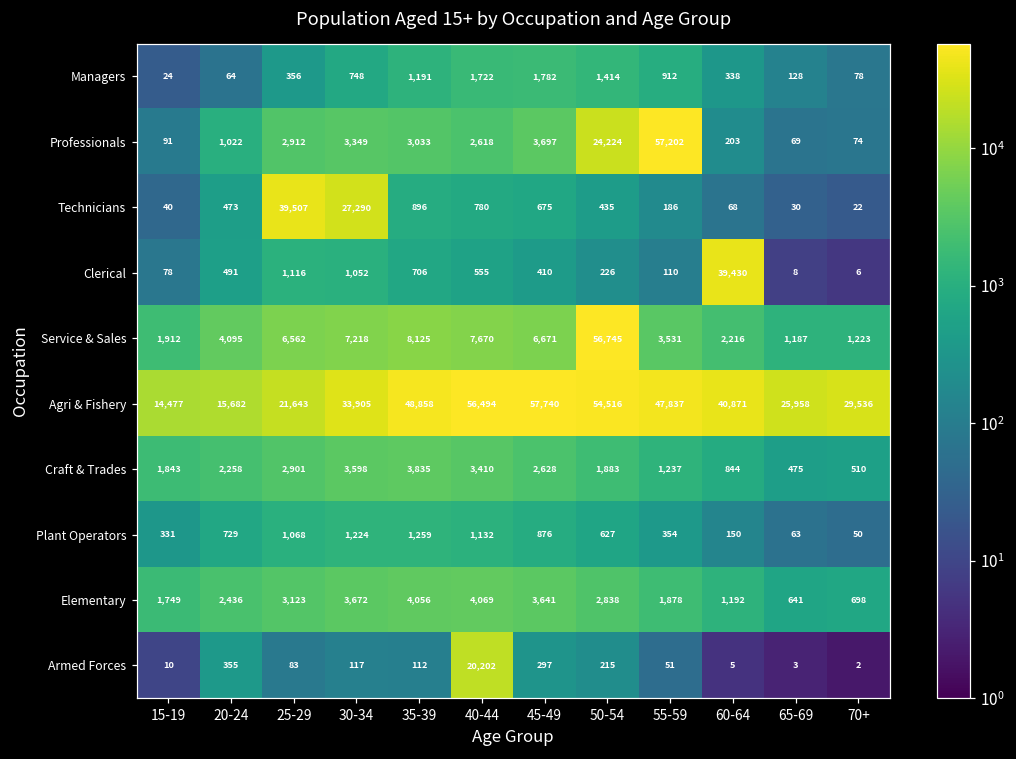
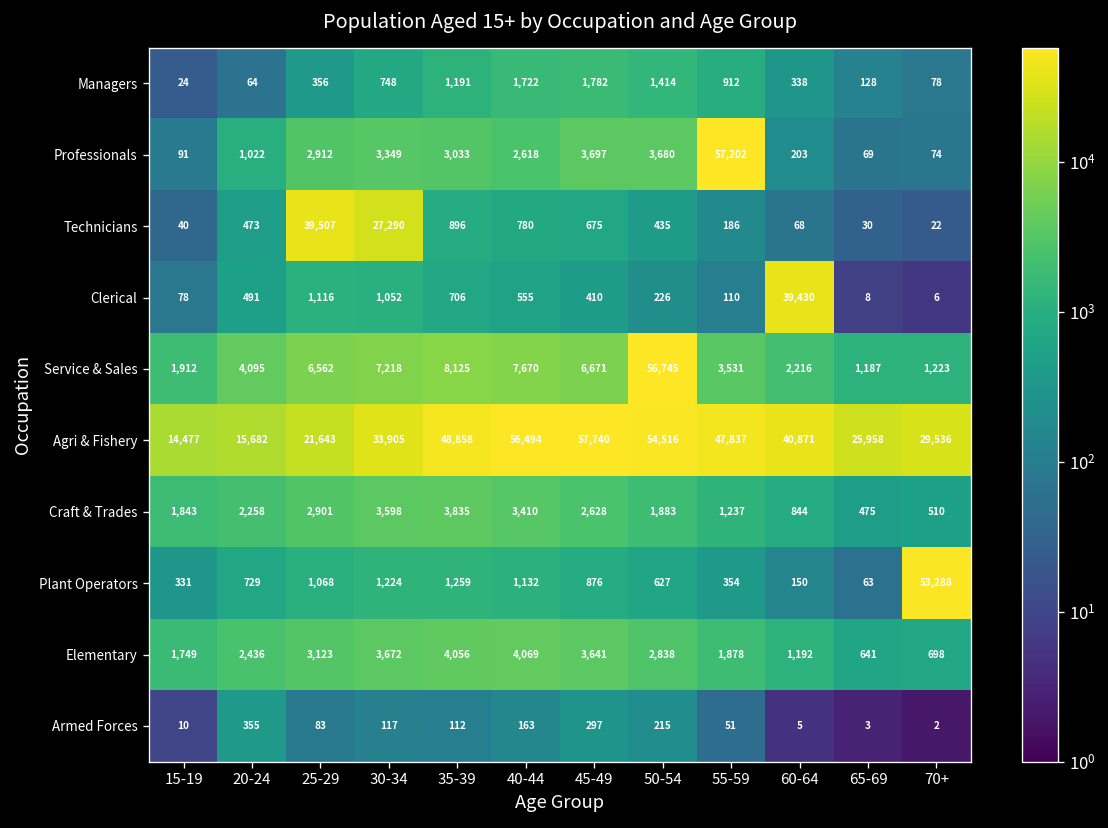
Professionals, 50-54: 24,224 -> 3,680
Plant Operators, 70+: 50 -> 53,288
Armed Forces, 40-44: 20,202 -> 163
